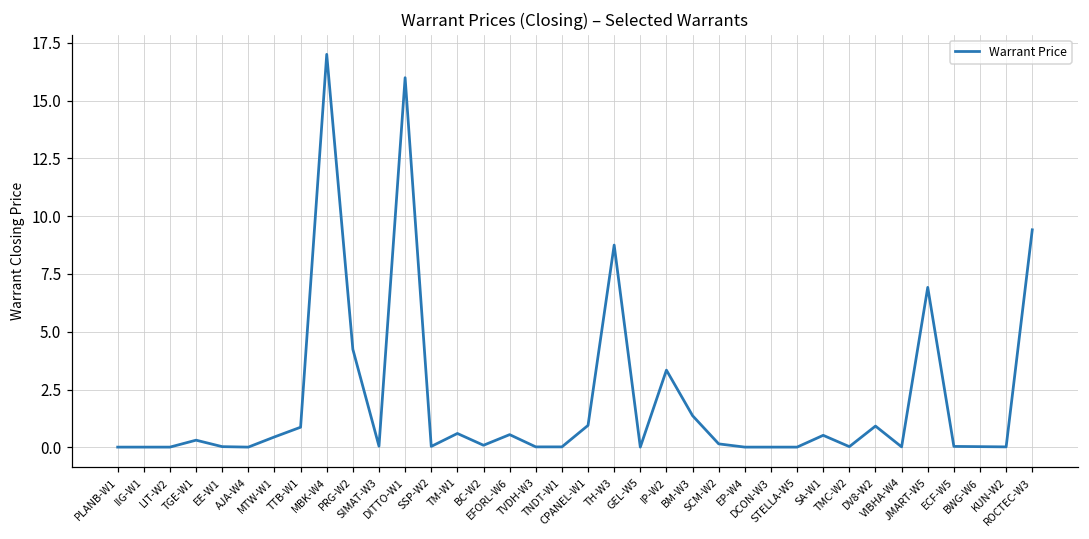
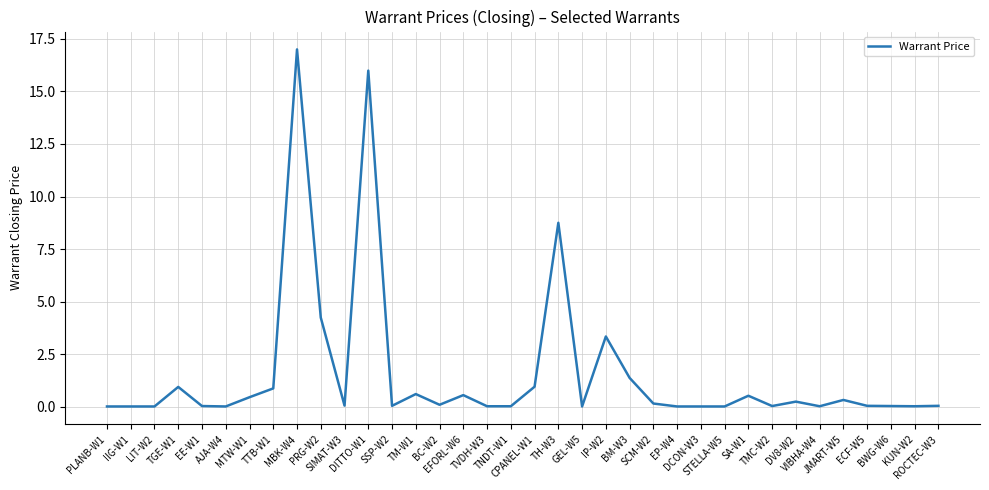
TGE-W1: 0.3 -> 0.9
DV8-W2: 0.9 -> 0.2
JMART-W5: 6.9 -> 0.3
ROCTEC-W3: 9.4 -> 0.0
